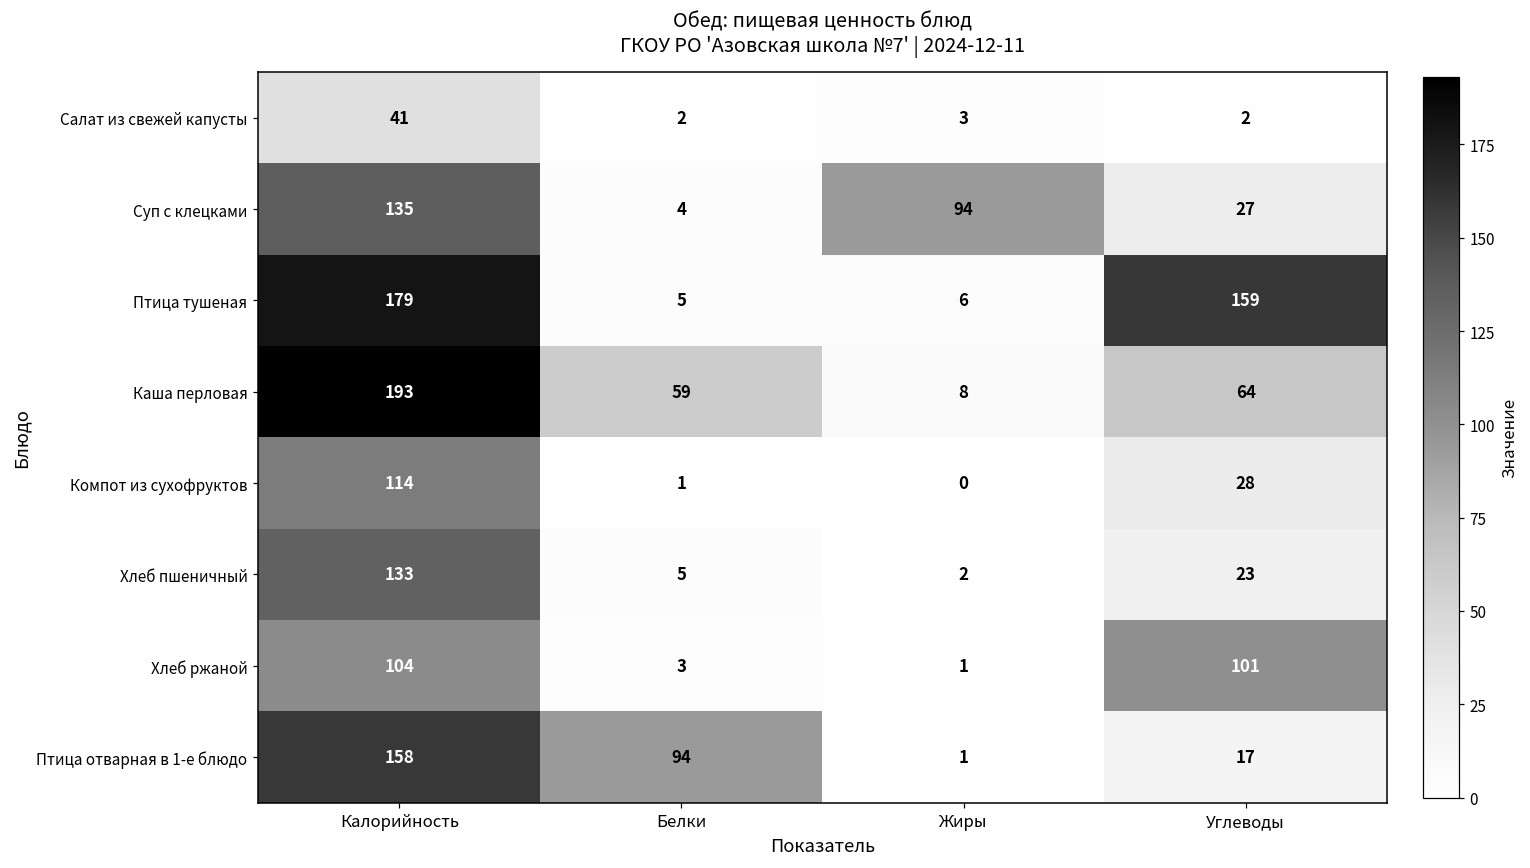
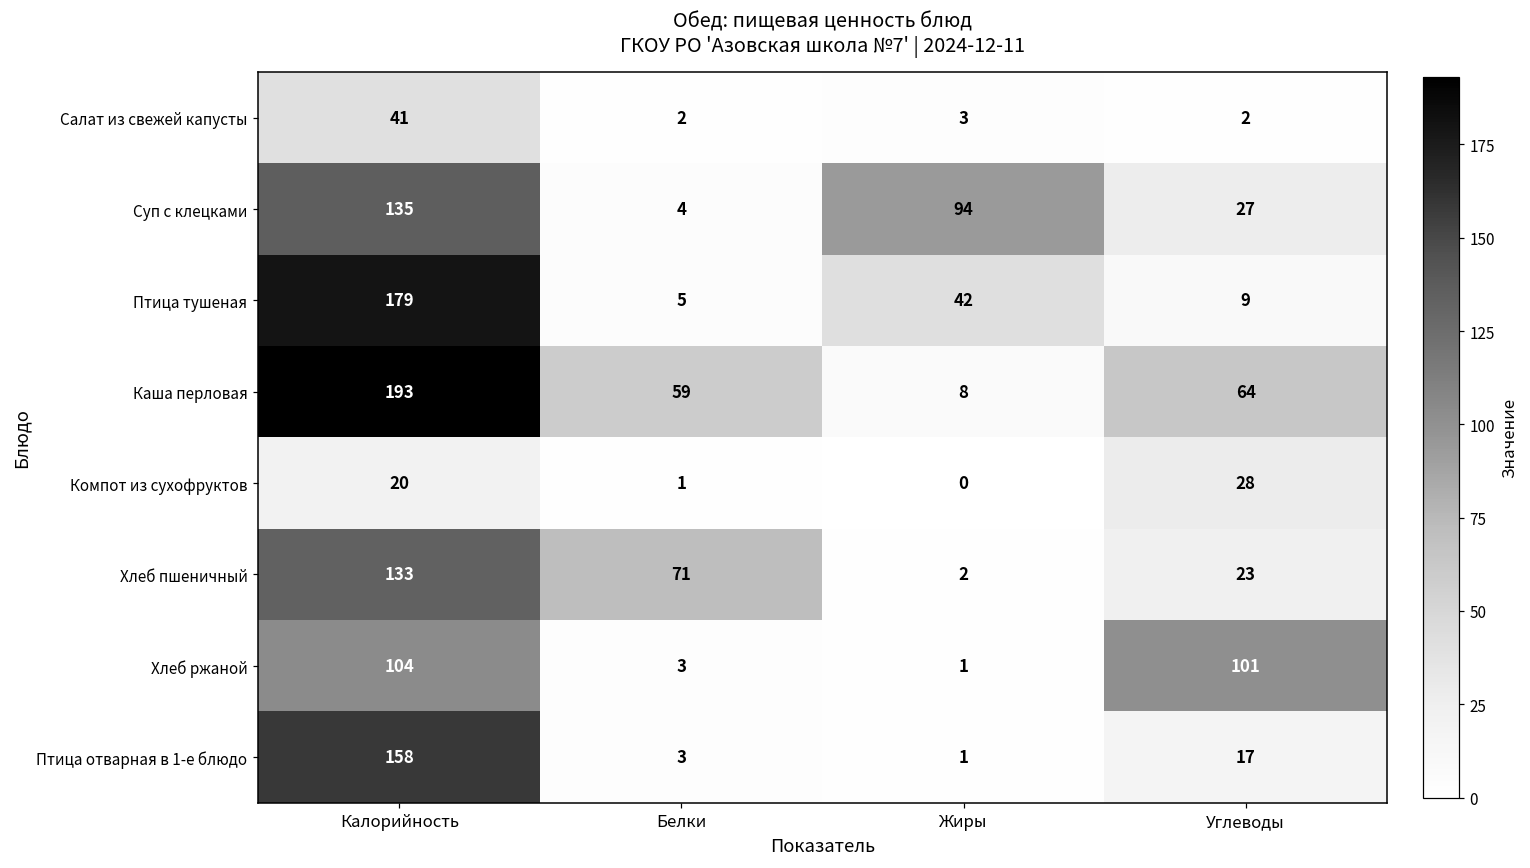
Птица тушеная, Жиры: 6 -> 42
Птица тушеная, Углеводы: 159 -> 9
Компот из сухофруктов, Калорийность: 114 -> 20
Хлеб пшеничный, Белки: 5 -> 71
Птица отварная в 1-е блюдо, Белки: 94 -> 3
